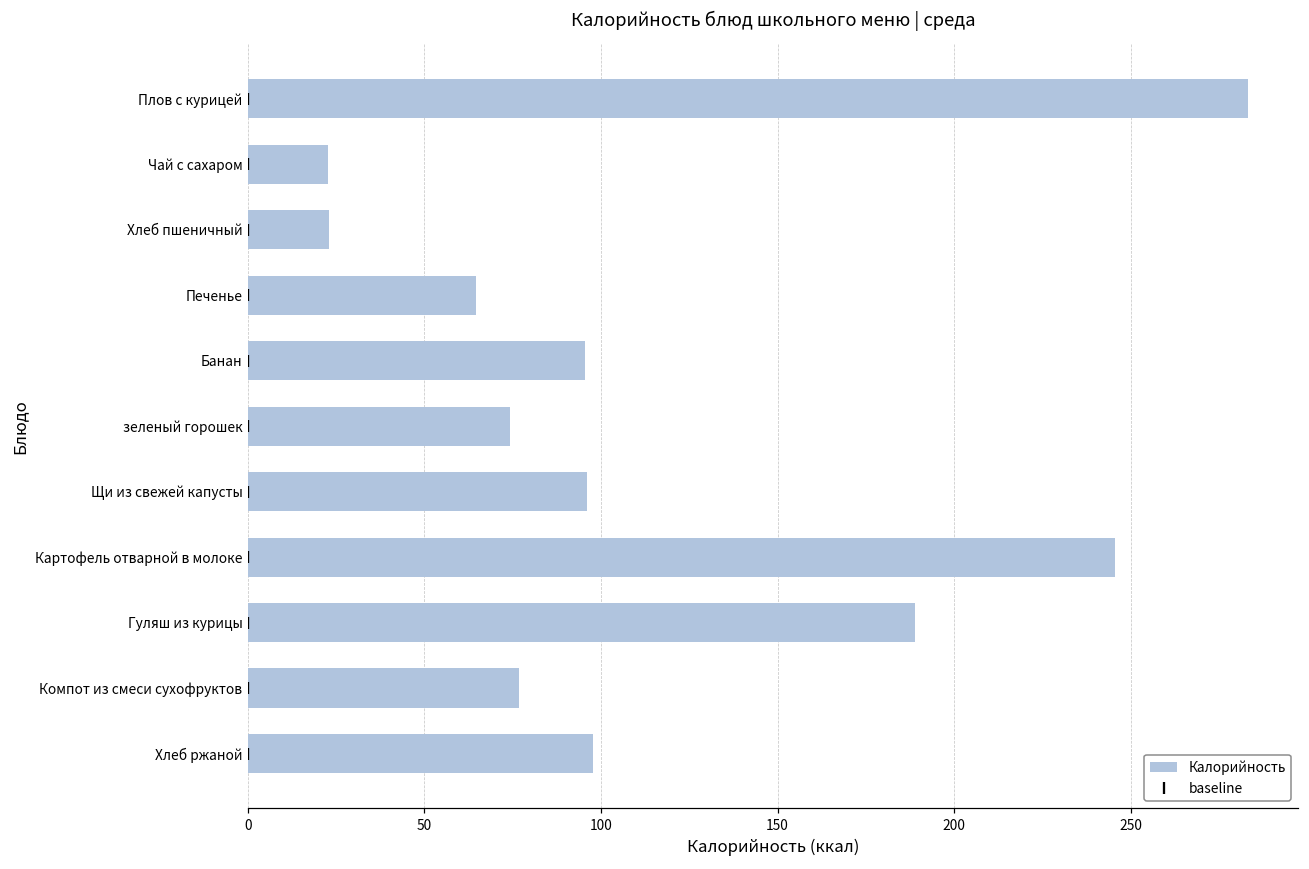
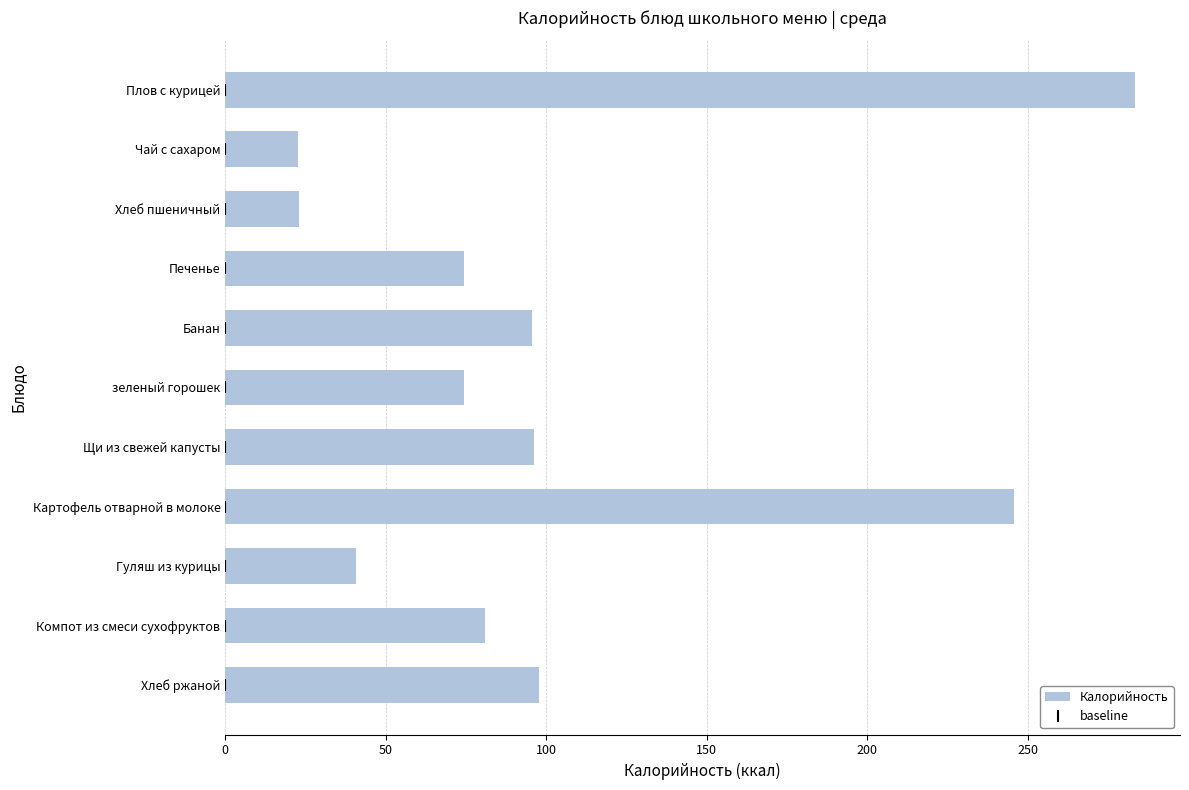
Калорийность, Печенье: 65 -> 74
Калорийность, Гуляш из курицы: 189 -> 41
Калорийность, Компот из смеси сухофруктов: 77 -> 81
